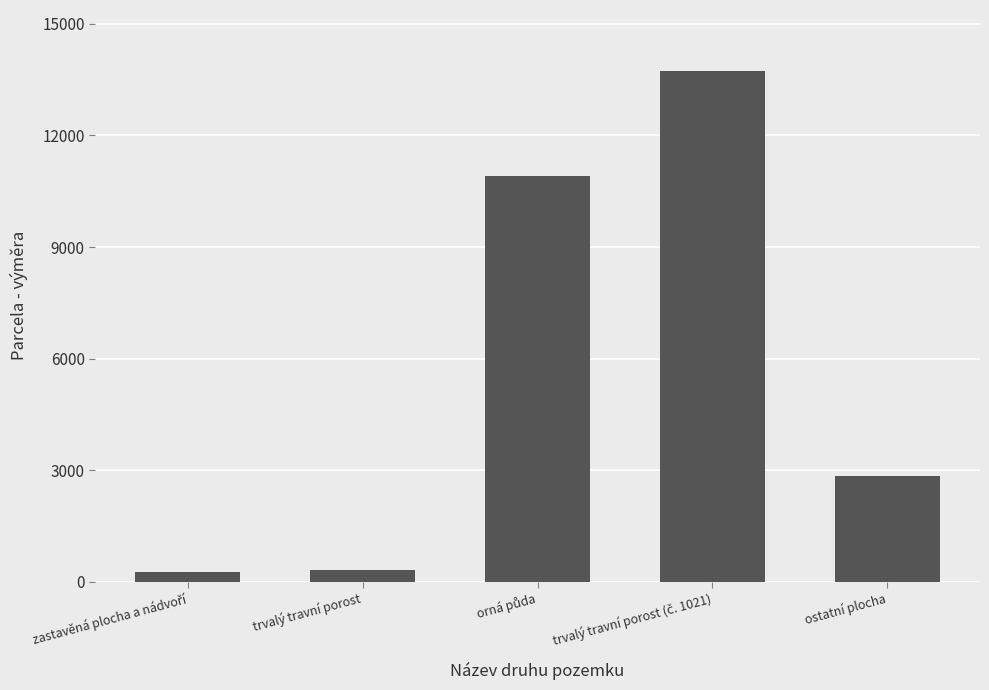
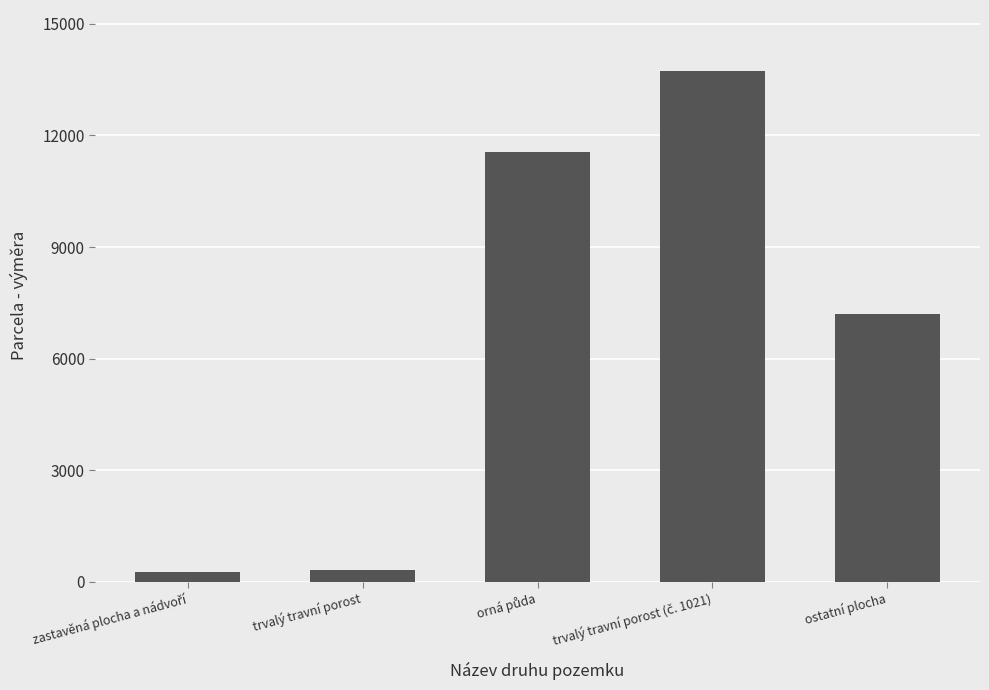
orná půda: 10900 -> 11500
ostatní plocha: 2800 -> 7200
